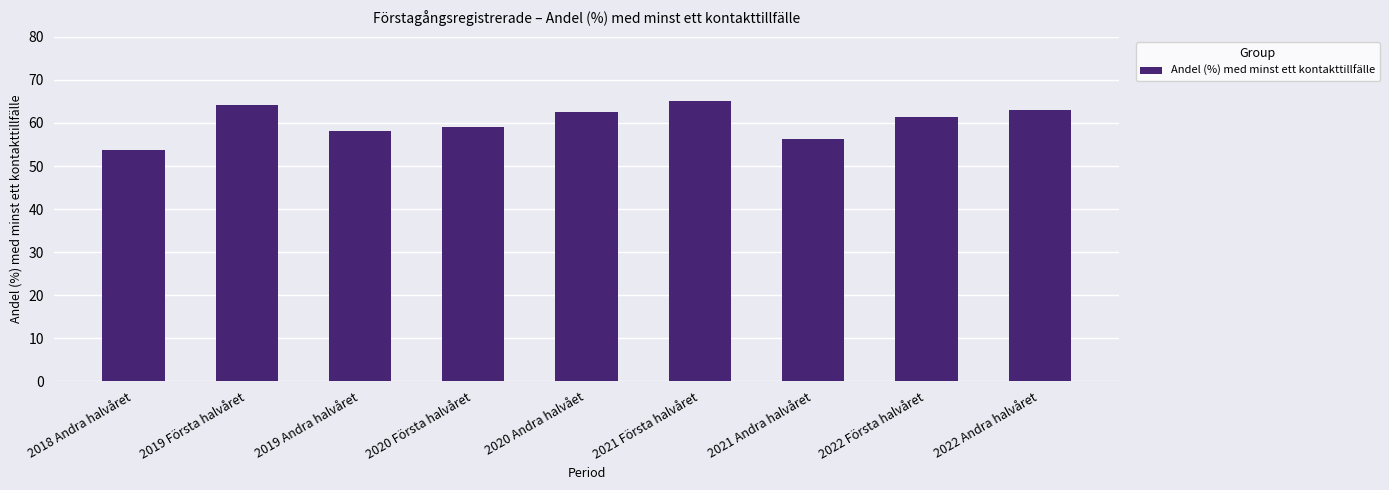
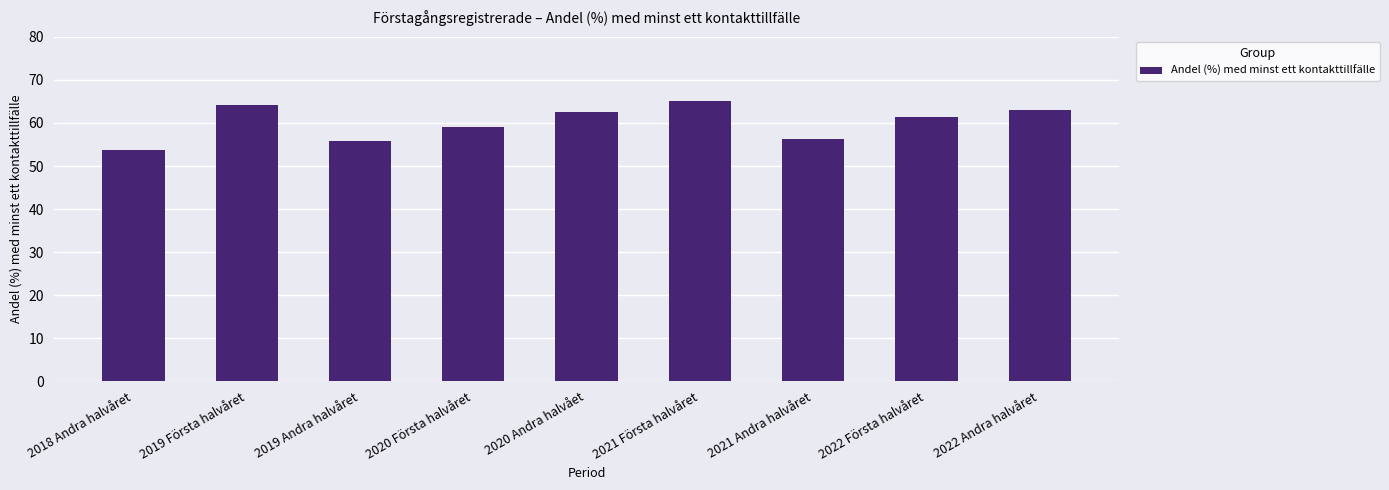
2019 Andra halvåret: 58 -> 56
